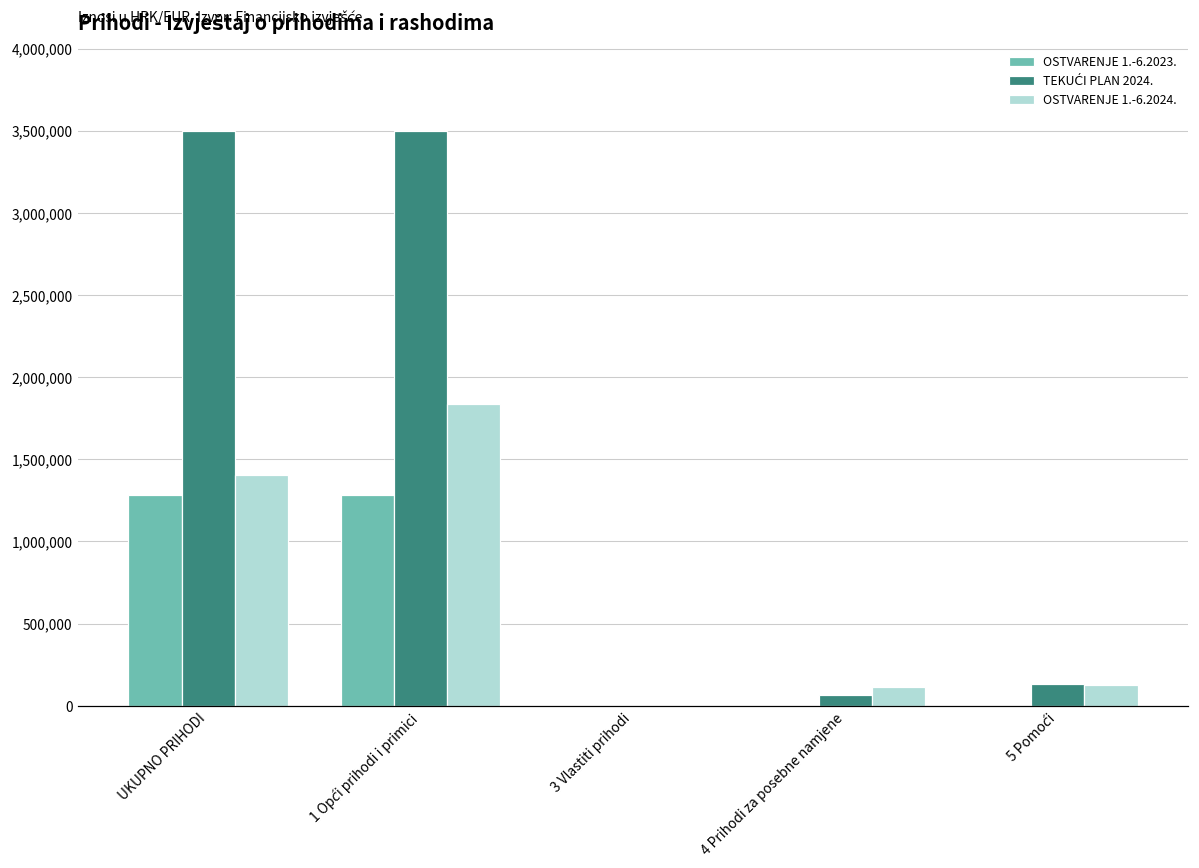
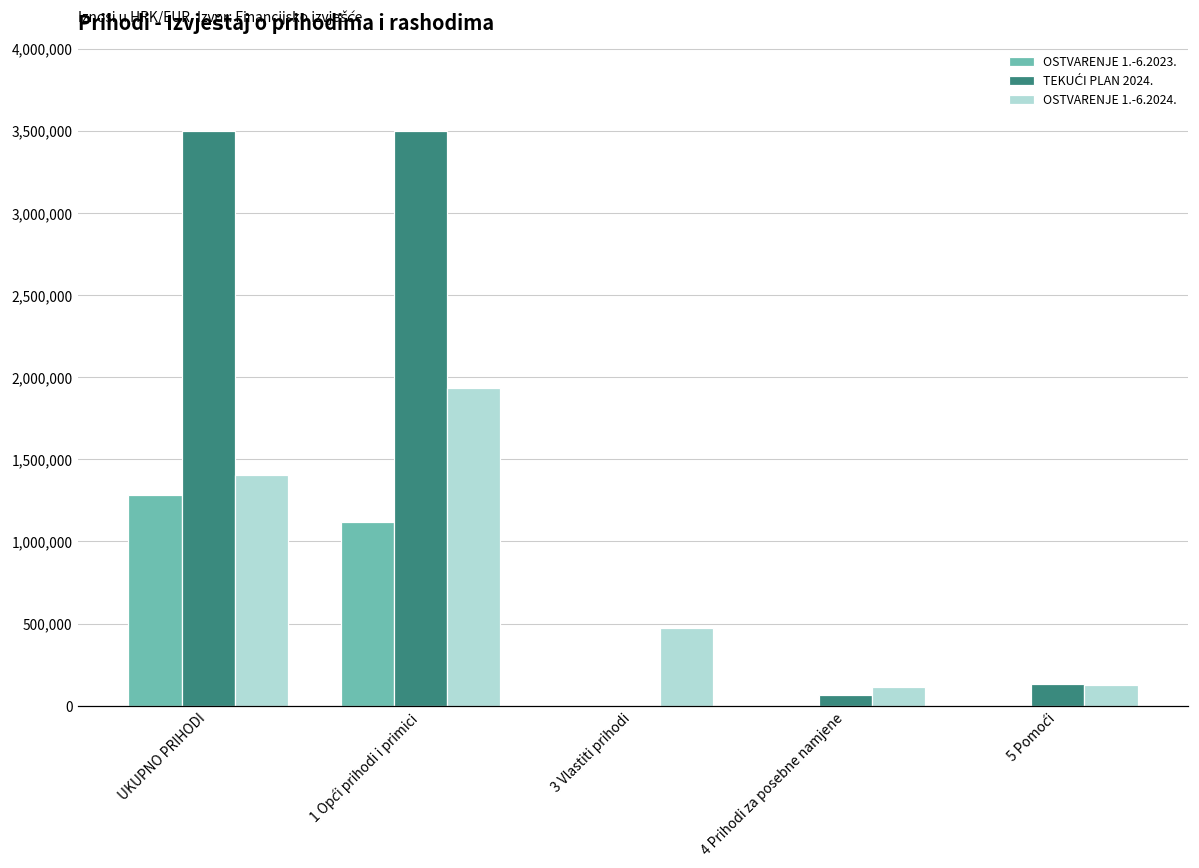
OSTVARENJE 1.-6.2023., 1 Opći prihodi i primici: 1,280,000 -> 1,120,000
OSTVARENJE 1.-6.2024., 1 Opći prihodi i primici: 1,840,000 -> 1,930,000
OSTVARENJE 1.-6.2024., 3 Vlastiti prihodi: 0 -> 470,000
